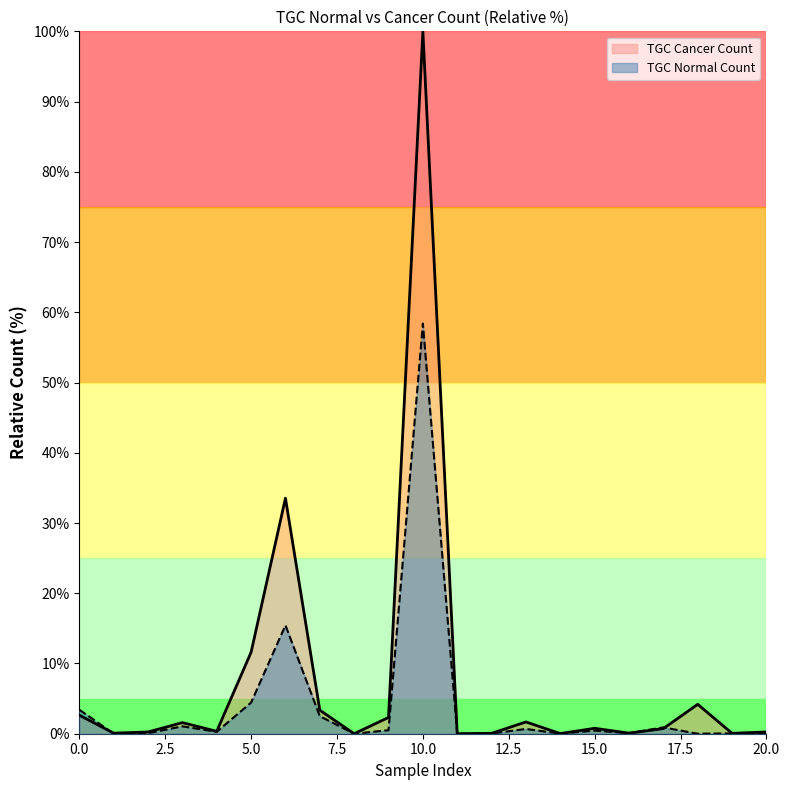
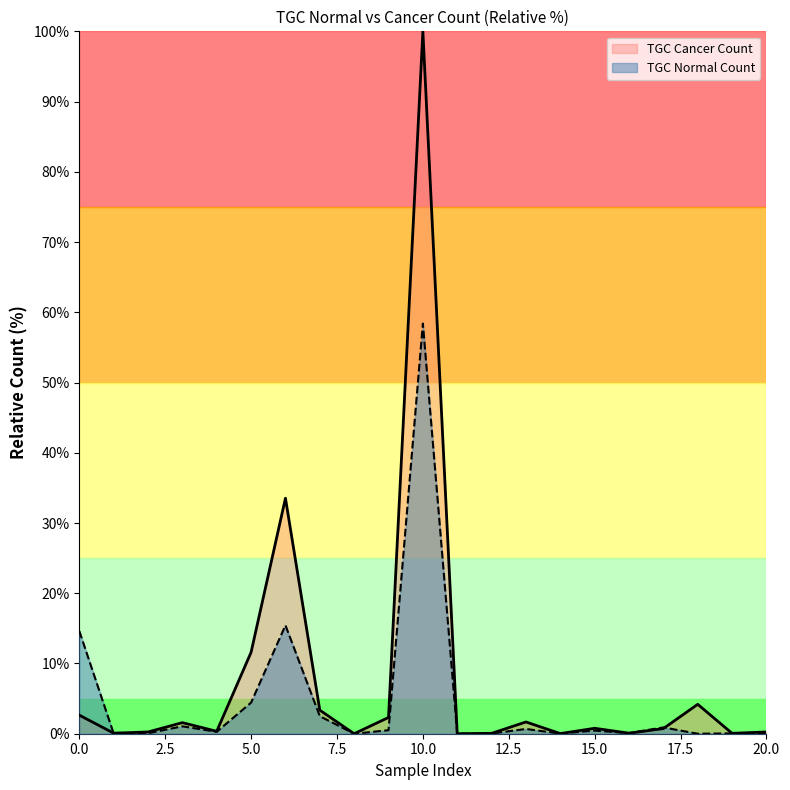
TGC Normal Count, 0.0: 3% -> 15%
